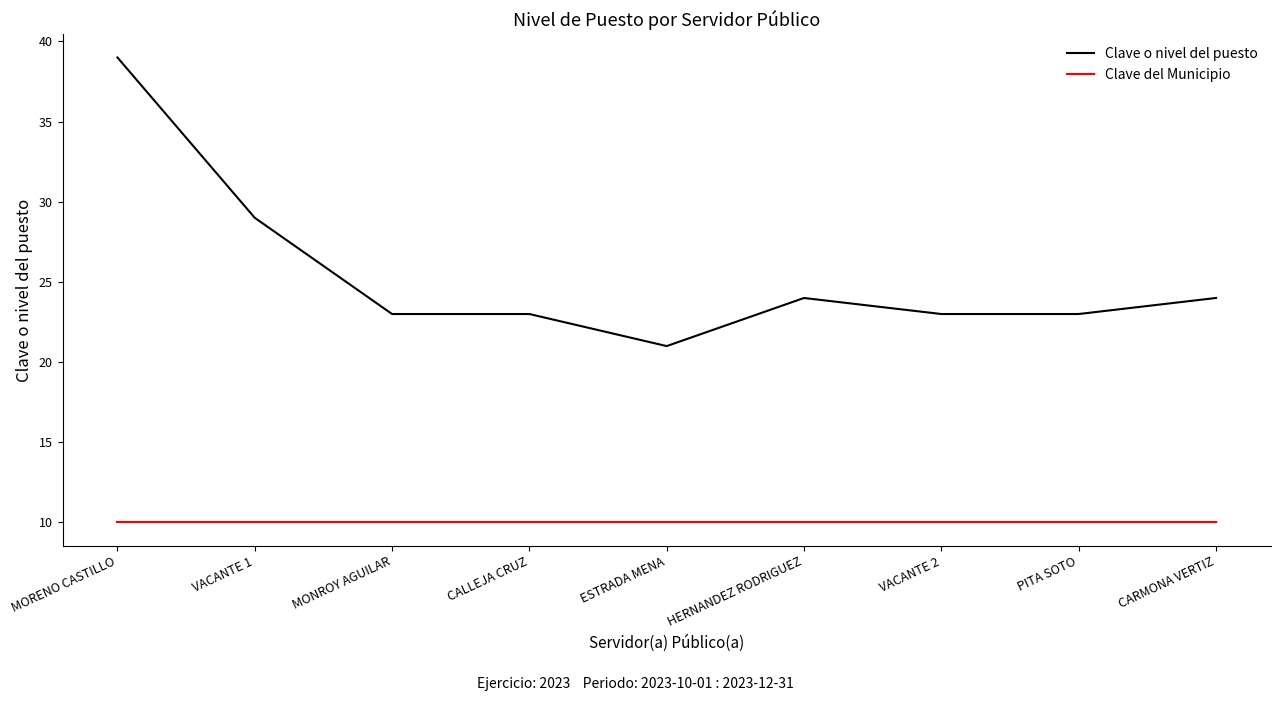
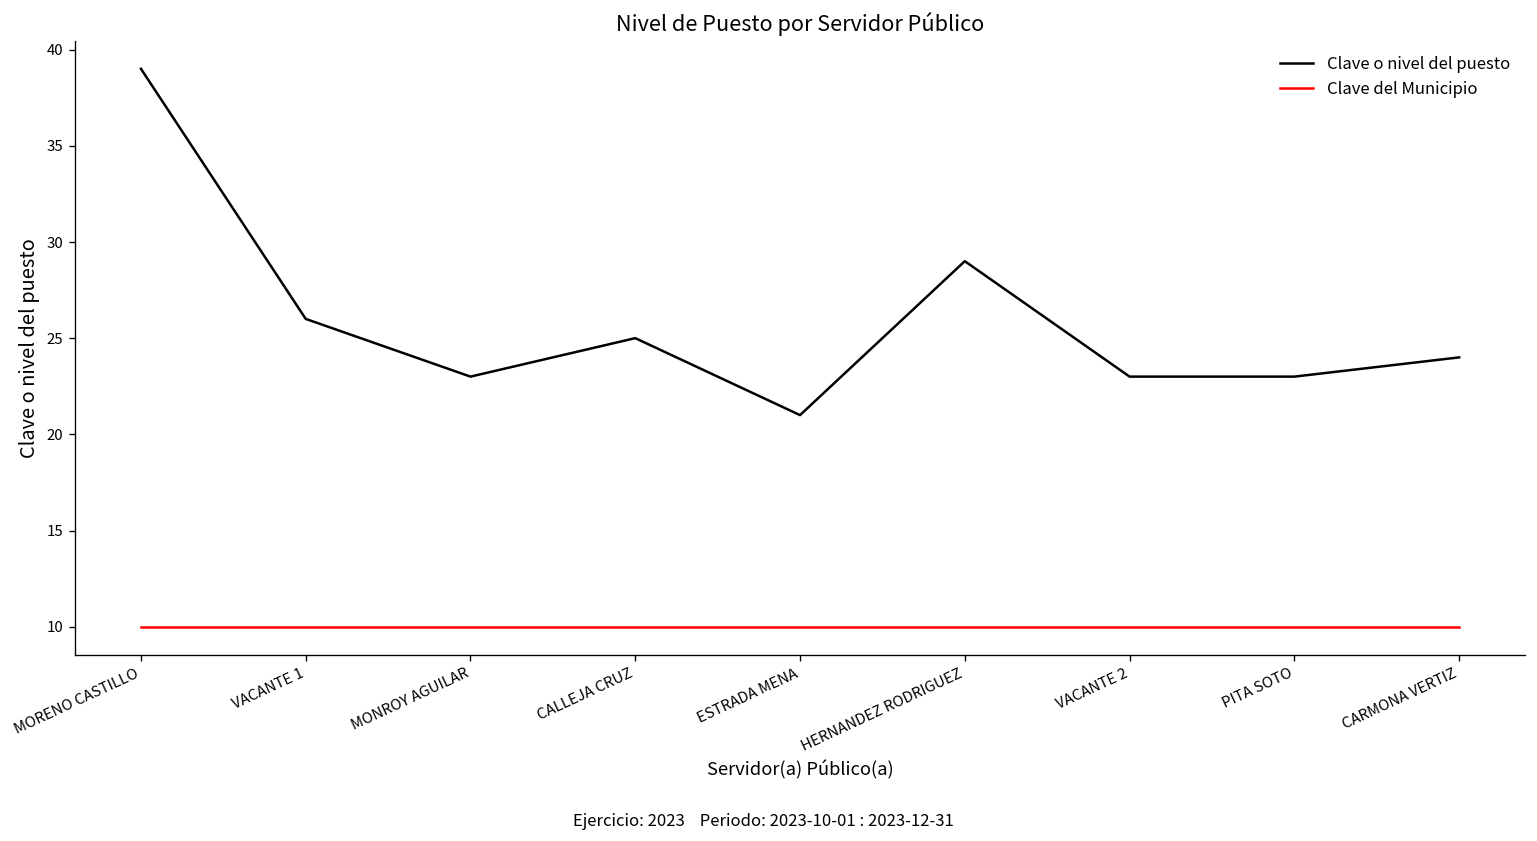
Clave o nivel del puesto, VACANTE 1: 29 -> 26
Clave o nivel del puesto, CALLEJA CRUZ: 23 -> 25
Clave o nivel del puesto, HERNANDEZ RODRIGUEZ: 24 -> 29
